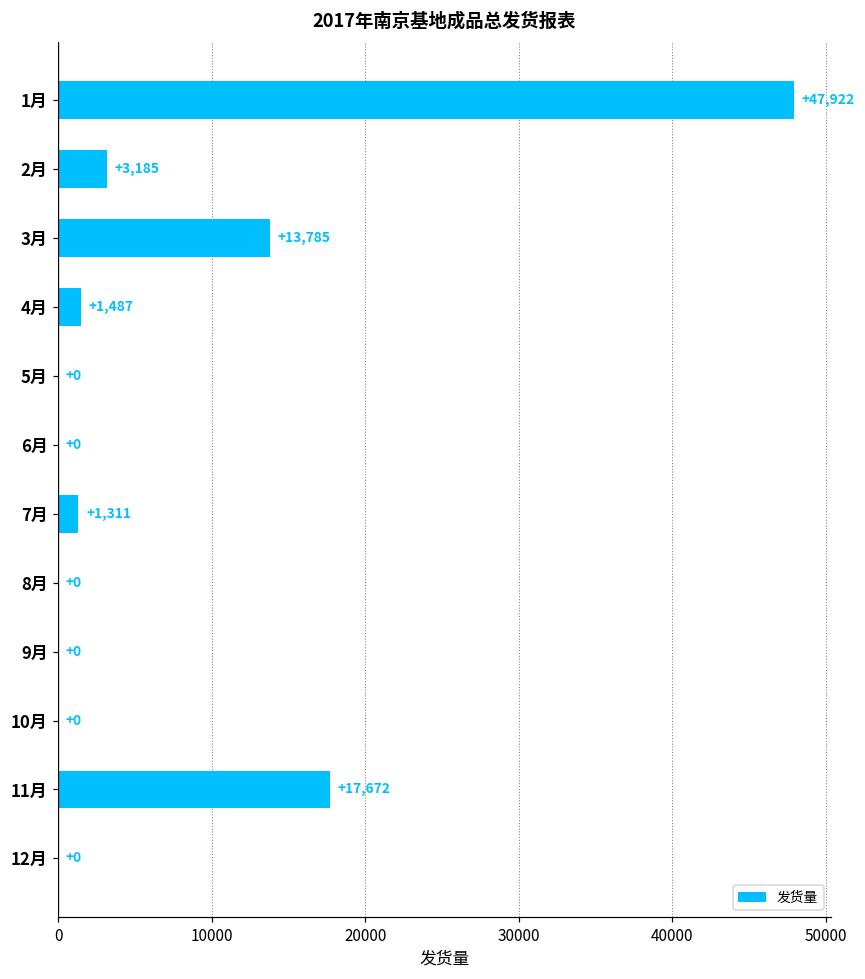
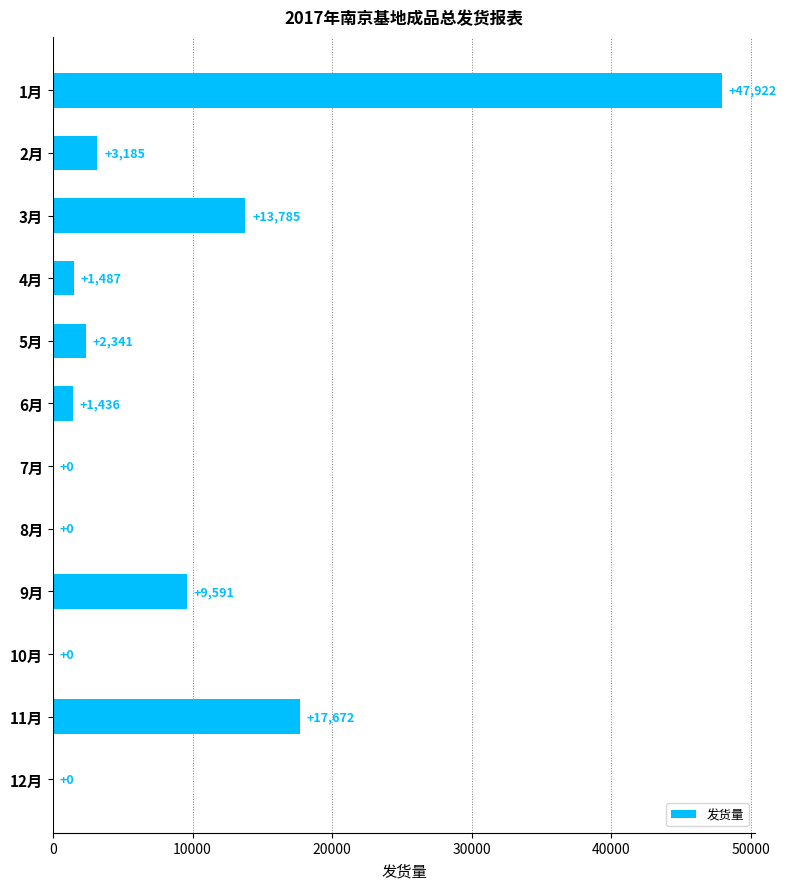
5月: +0 -> +2,341
6月: +0 -> +1,436
7月: +1,311 -> +0
9月: +0 -> +9,591
